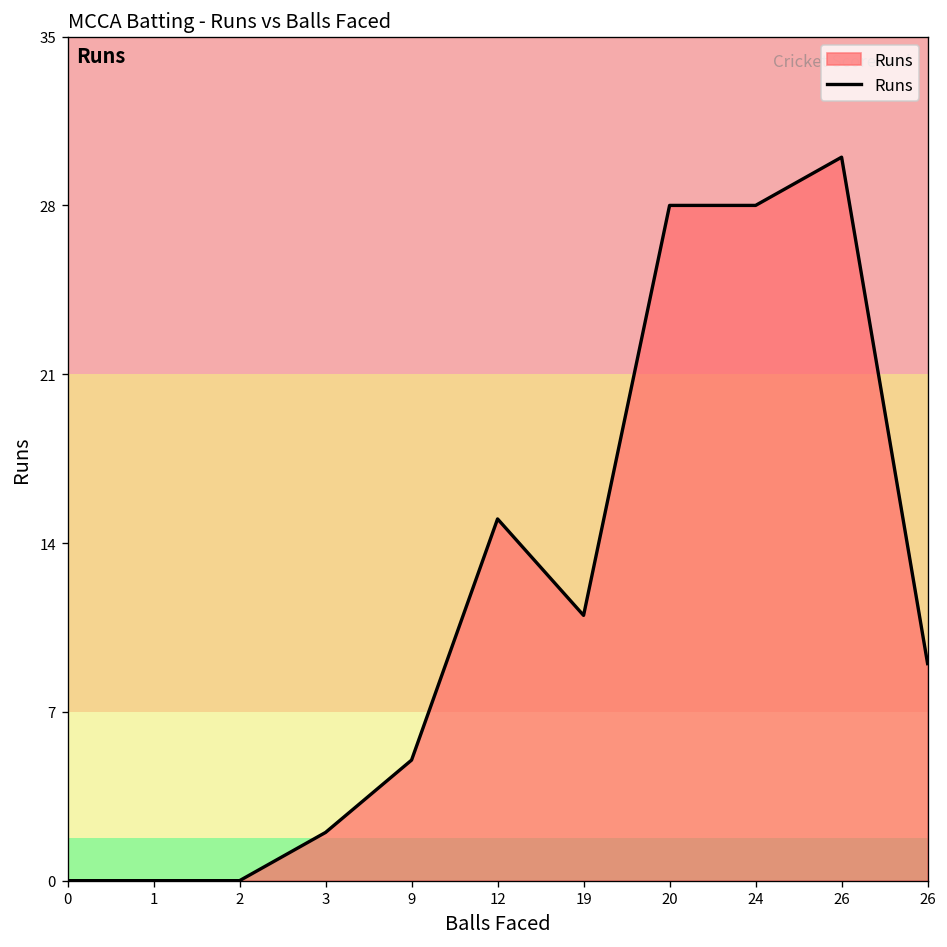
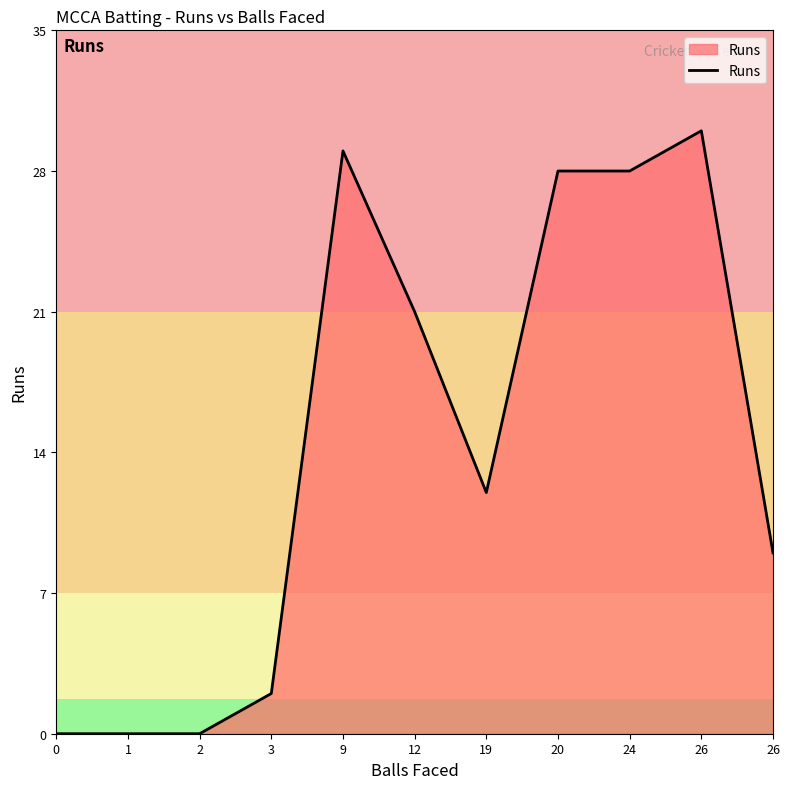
9: 5 -> 29
12: 15 -> 21
19: 11 -> 12
